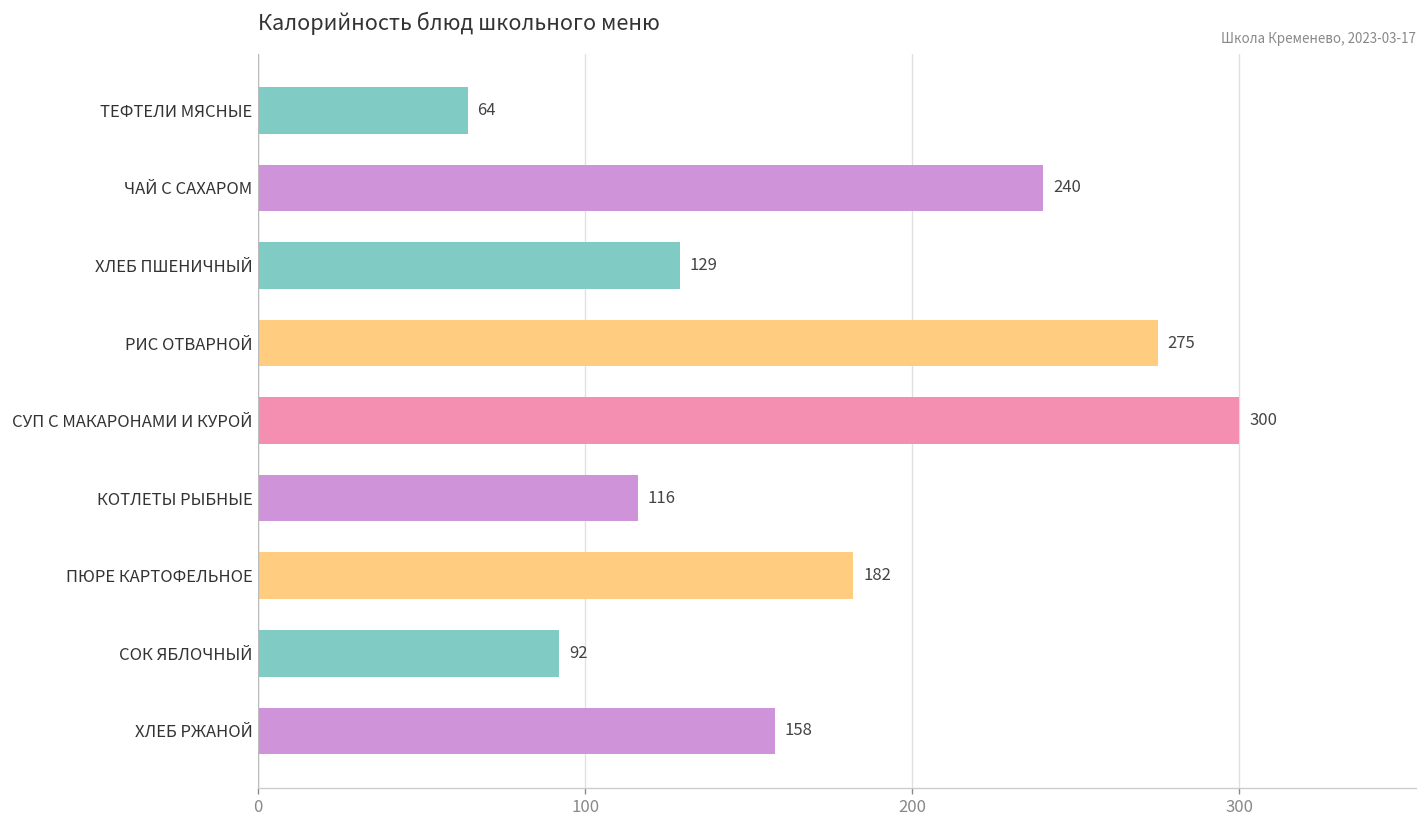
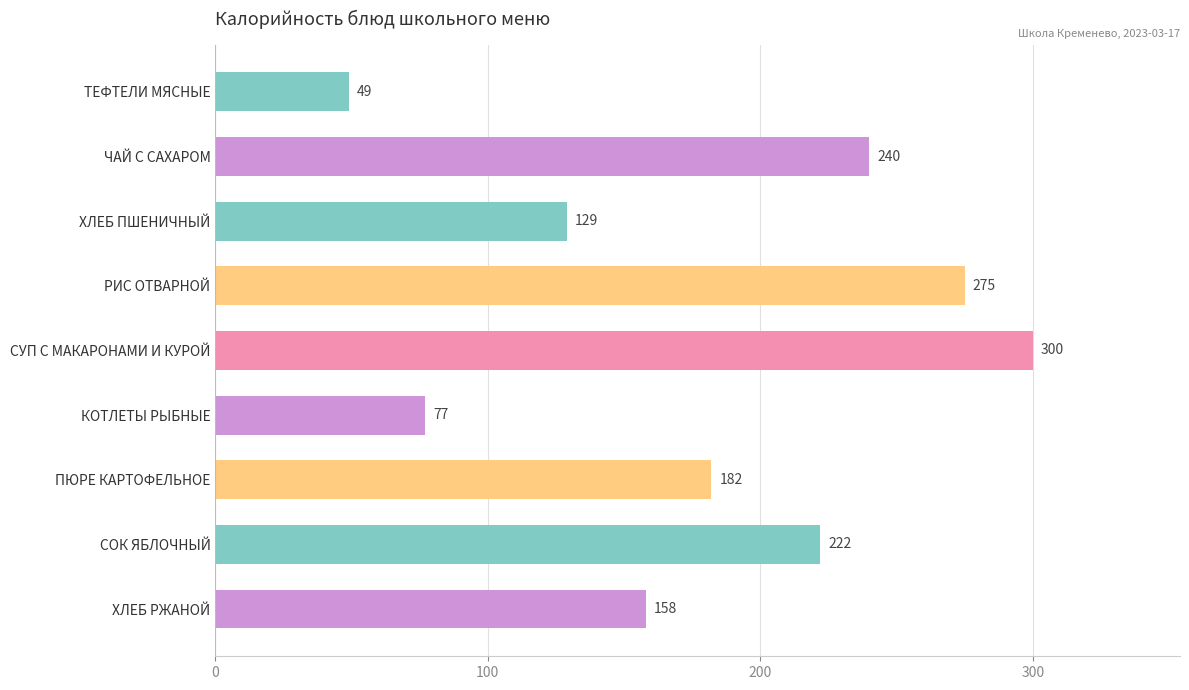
ТЕФТЕЛИ МЯСНЫЕ: 64 -> 49
КОТЛЕТЫ РЫБНЫЕ: 116 -> 77
СОК ЯБЛОЧНЫЙ: 92 -> 222
